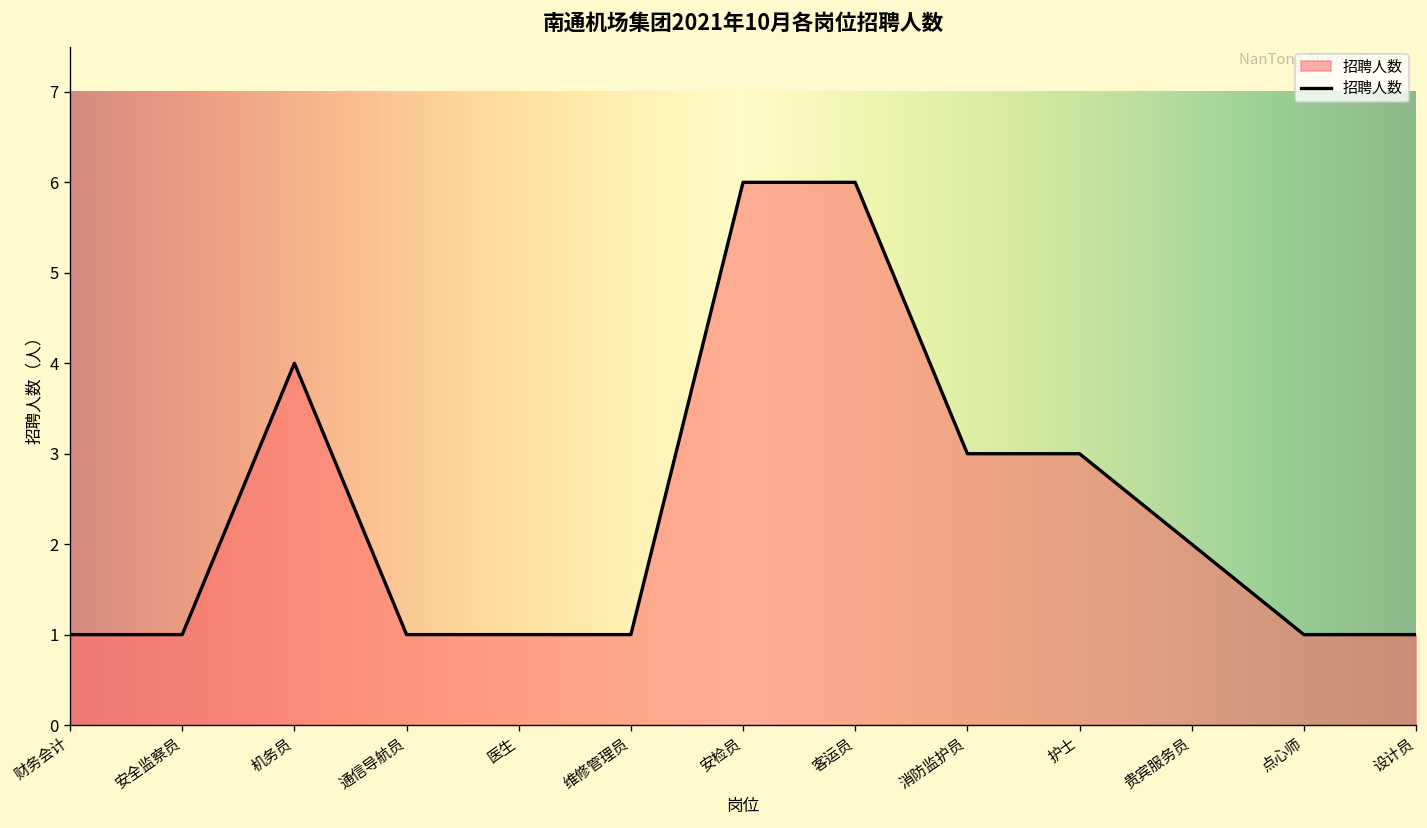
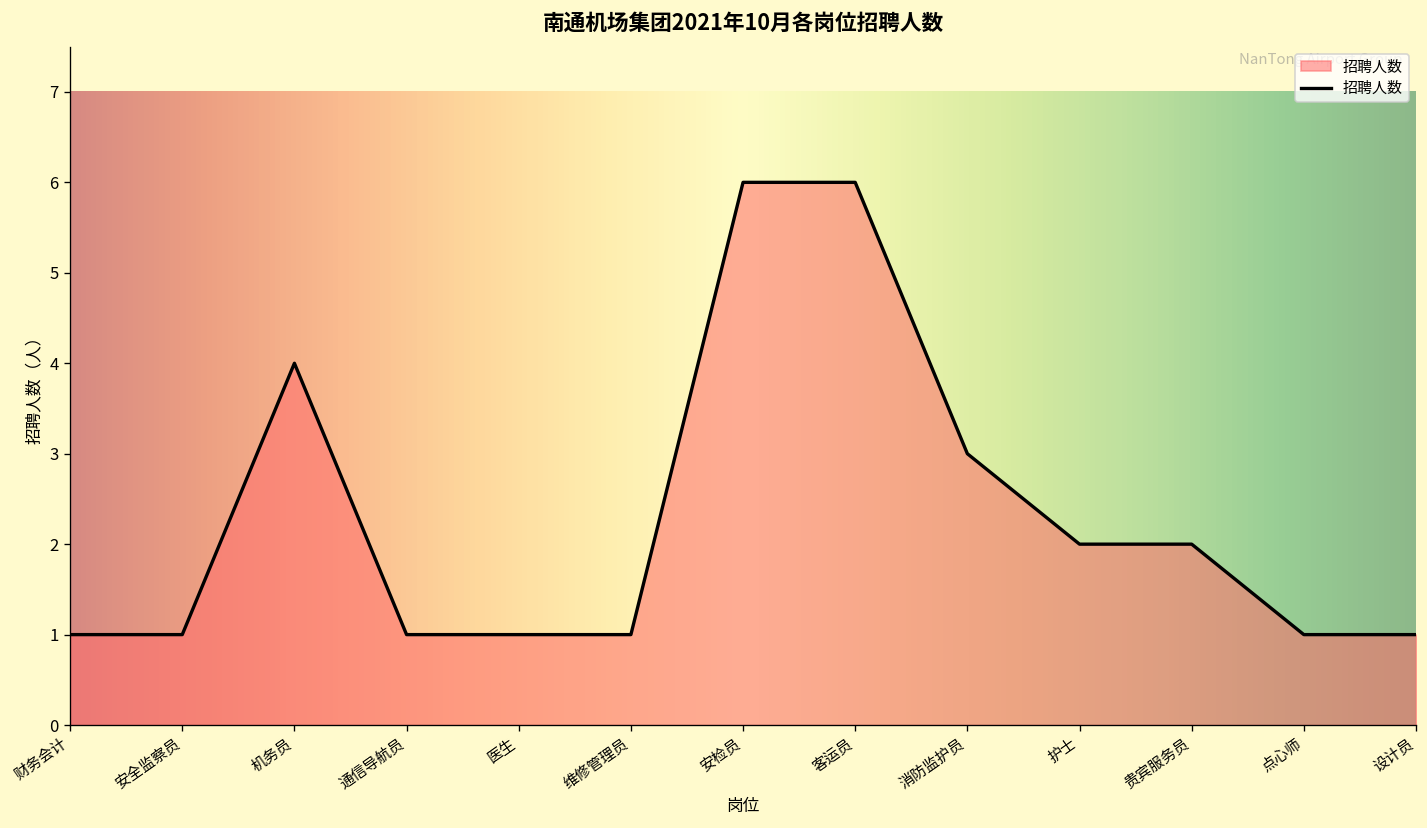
护士: 3 -> 2
